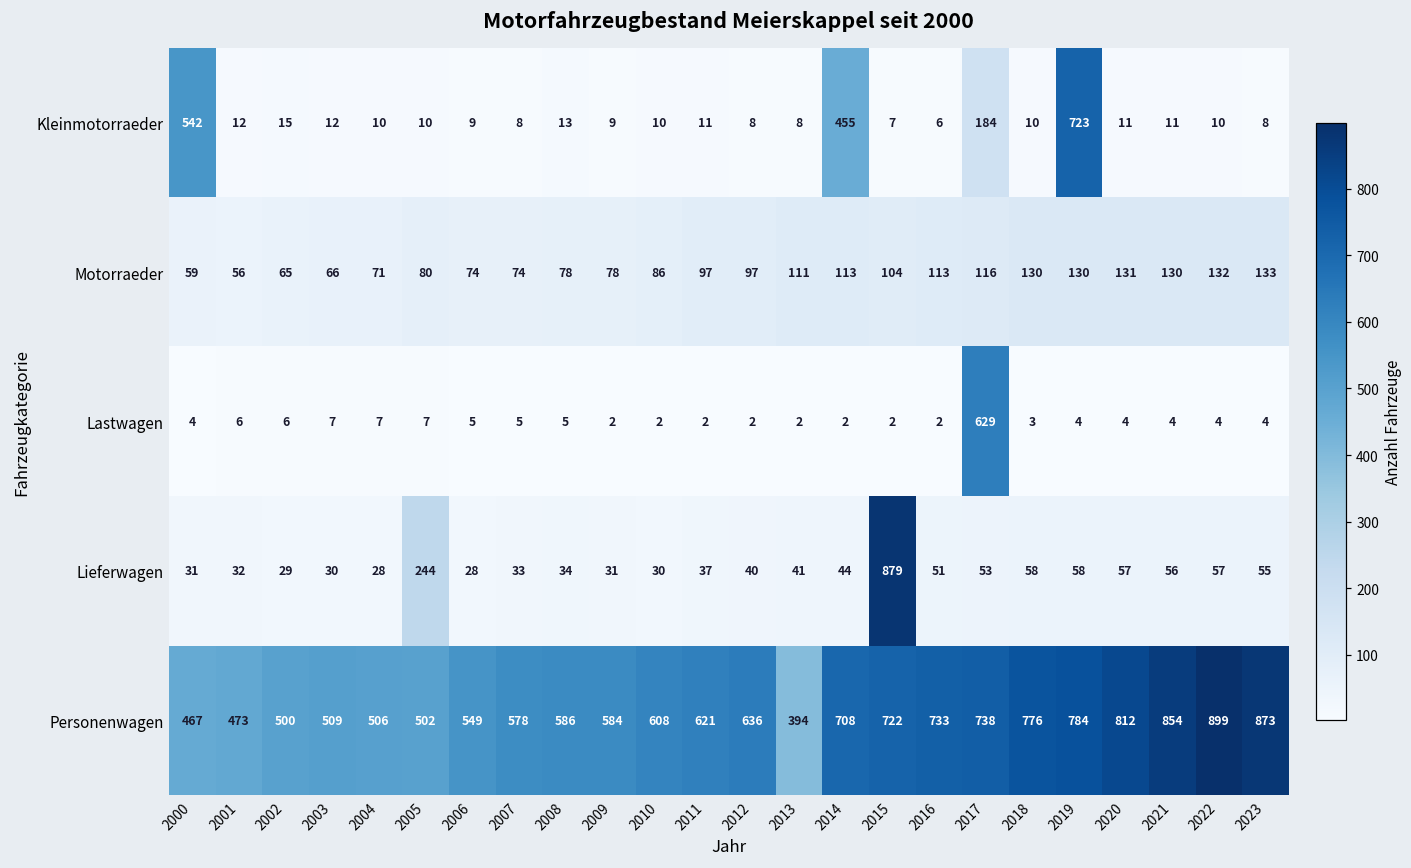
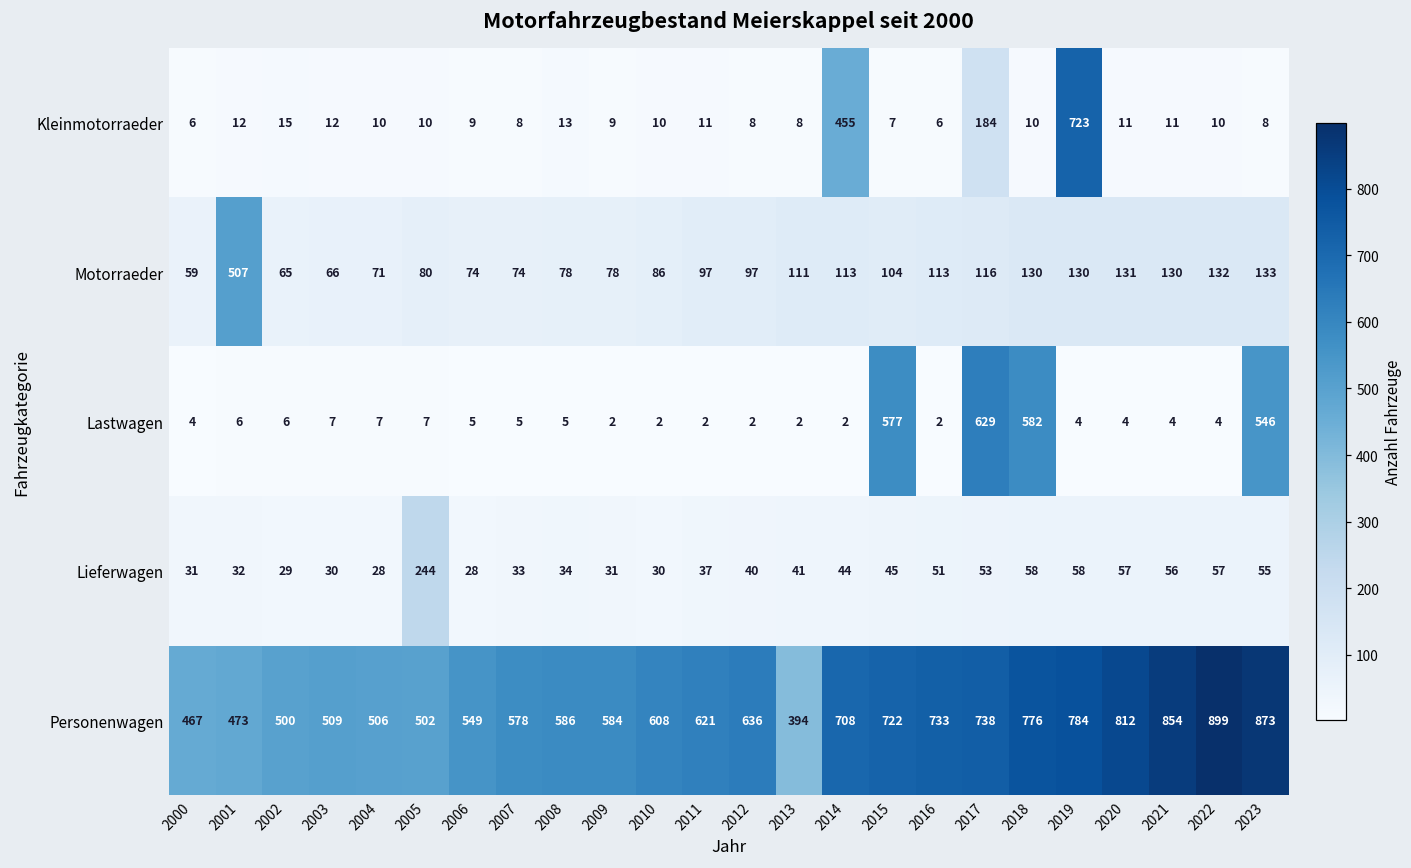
Kleinmotorraeder, 2000: 542 -> 6
Motorraeder, 2001: 56 -> 507
Lastwagen, 2015: 2 -> 577
Lastwagen, 2018: 3 -> 582
Lastwagen, 2023: 4 -> 546
Lieferwagen, 2015: 879 -> 45
